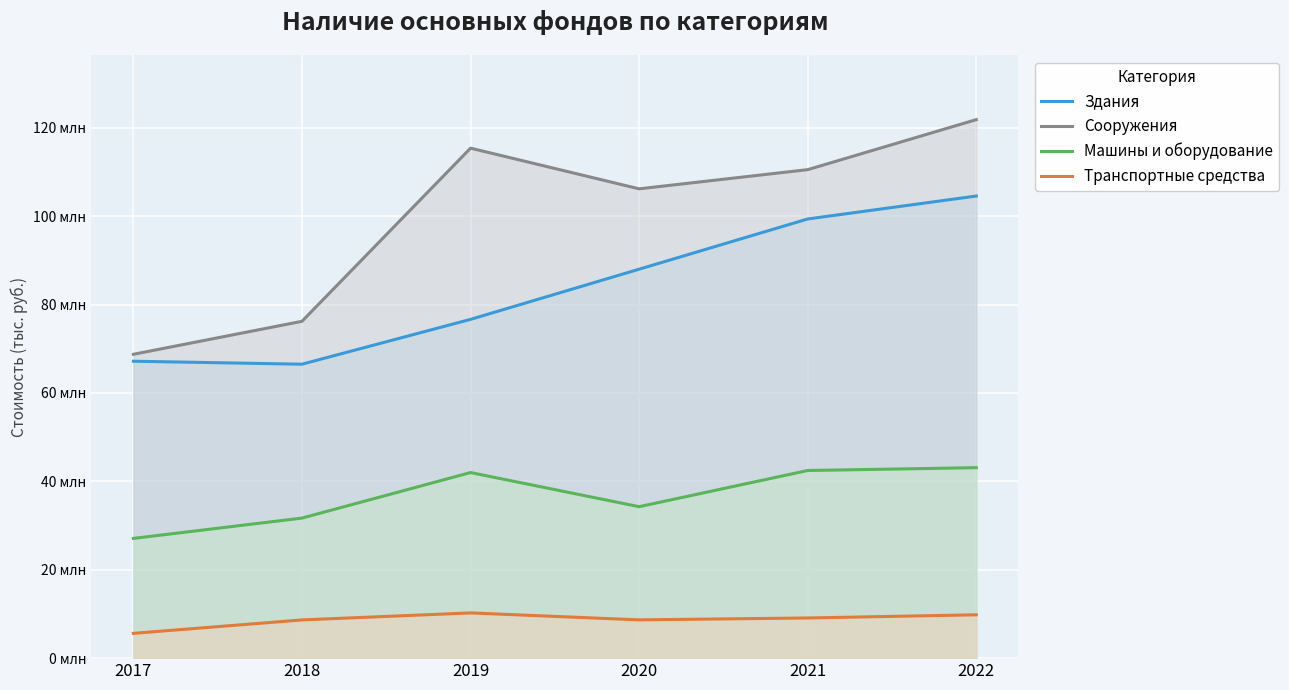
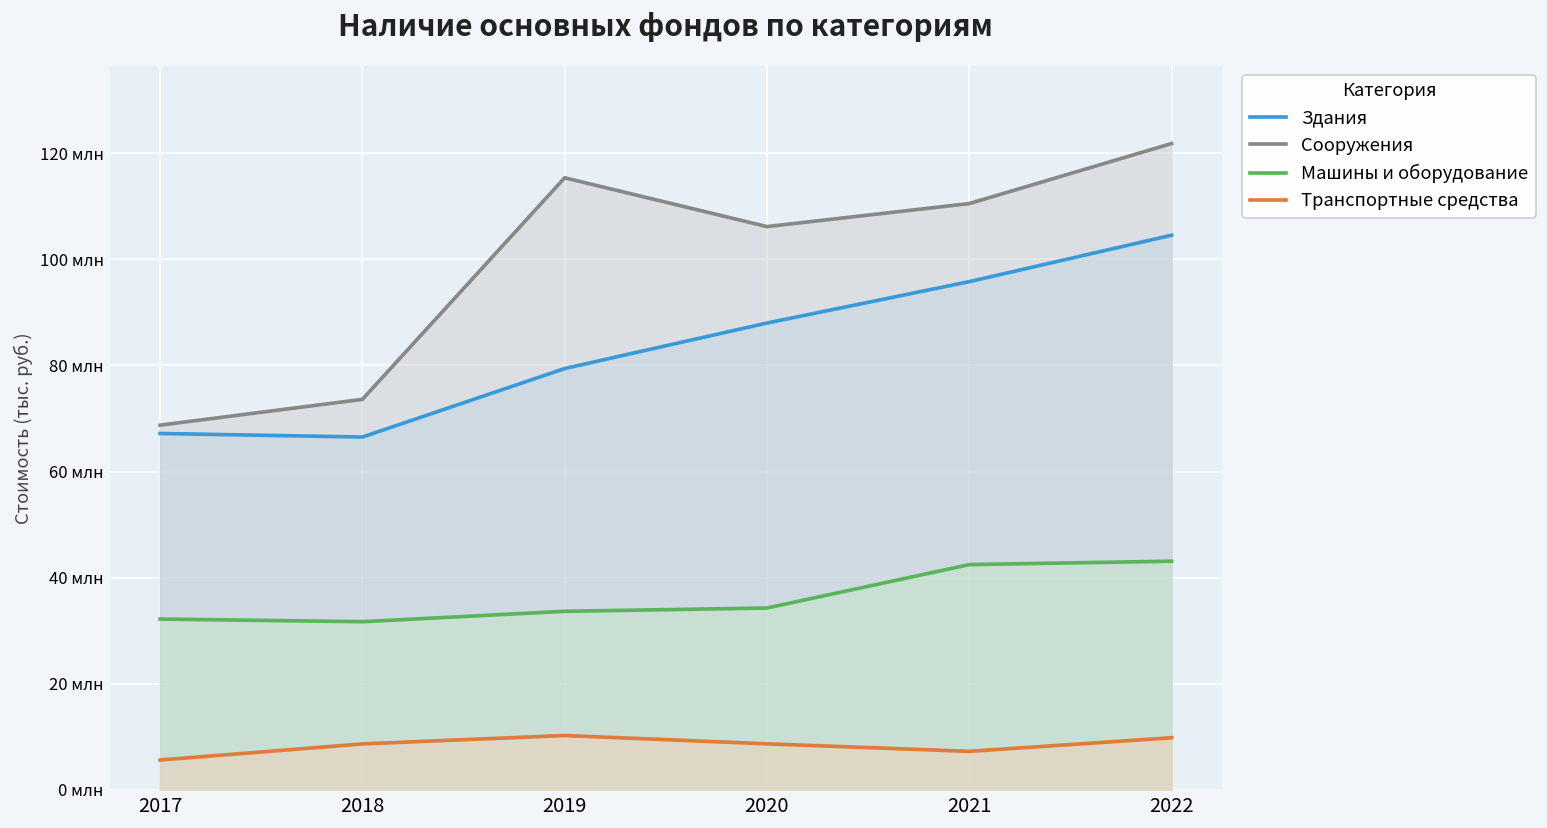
Машины и оборудование, 2017: 27 млн -> 32 млн
Сооружения, 2018: 76 млн -> 74 млн
Здания, 2019: 77 млн -> 79 млн
Машины и оборудование, 2019: 42 млн -> 34 млн
Здания, 2021: 99 млн -> 96 млн
Транспортные средства, 2021: 9 млн -> 7 млн
